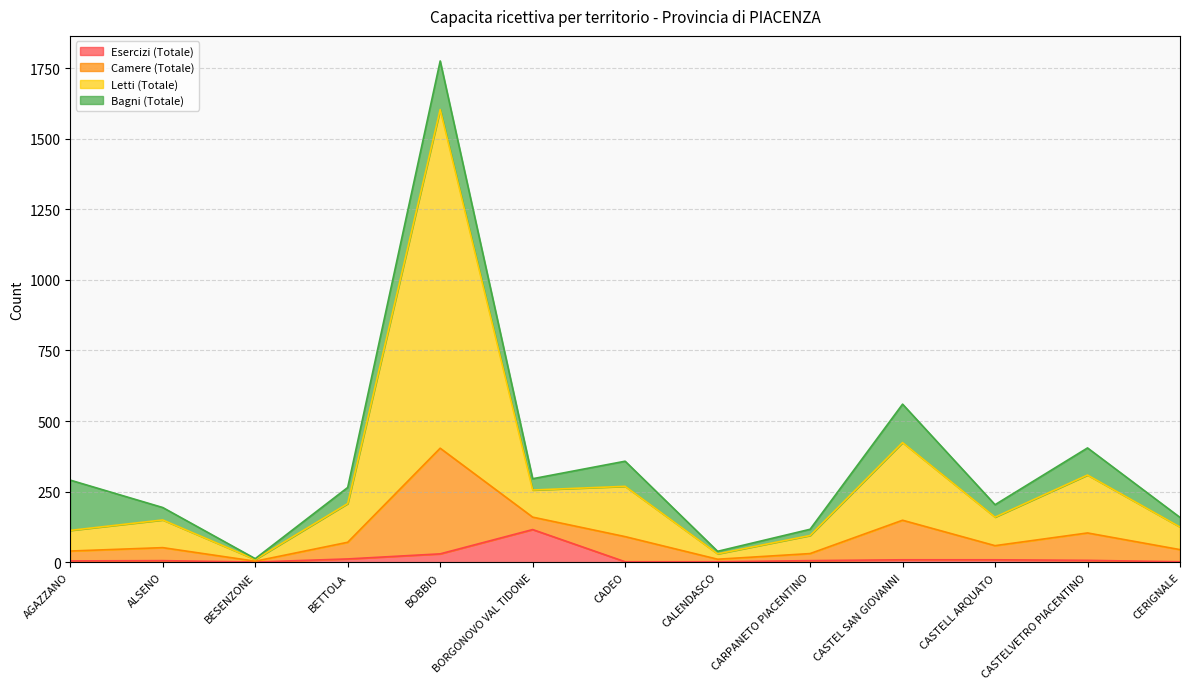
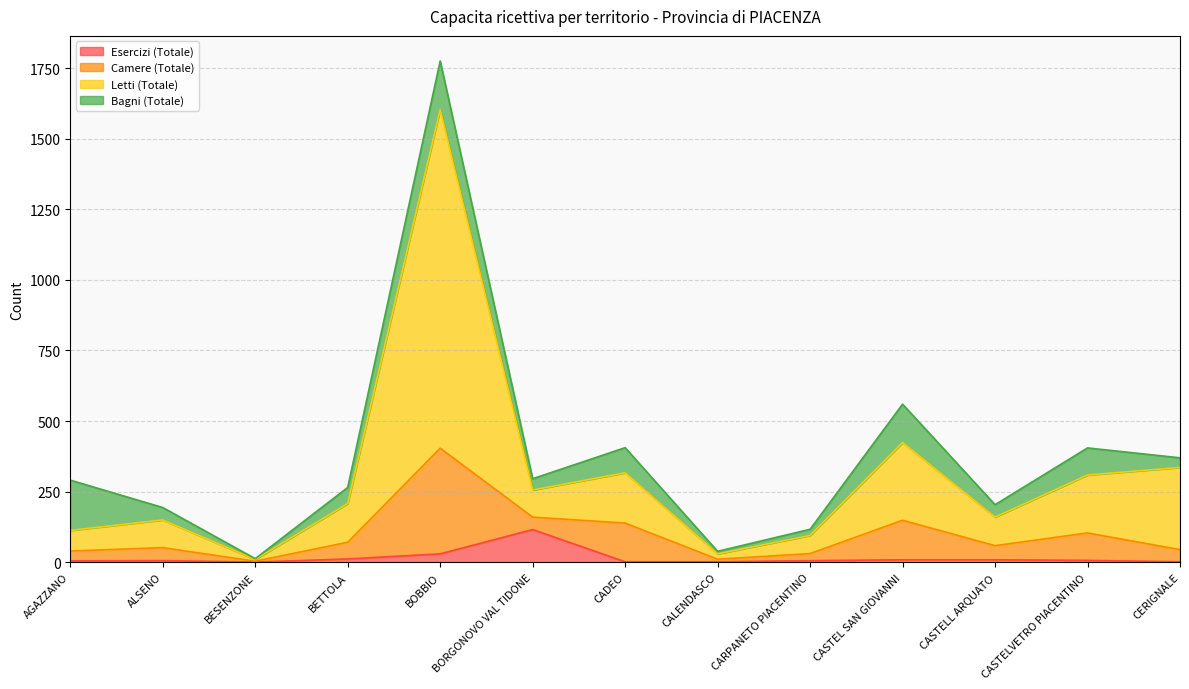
Camere (Totale), CADEO: 90 -> 140
Letti (Totale), CERIGNALE: 80 -> 290
